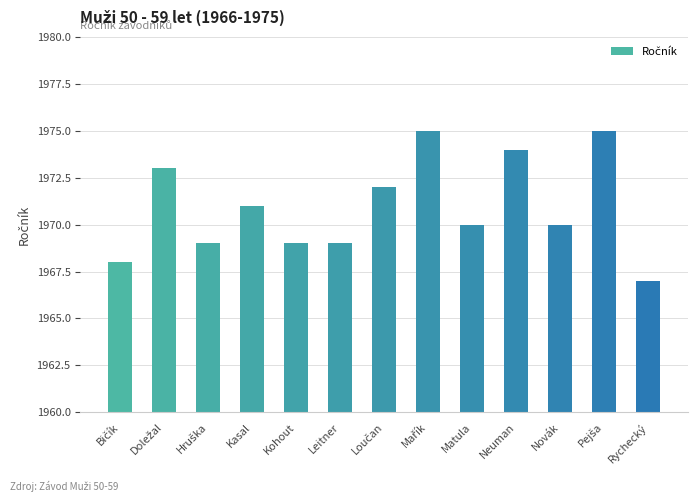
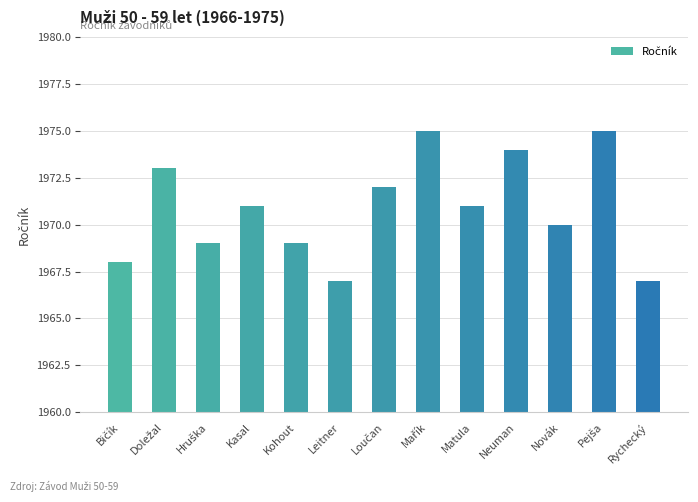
Leitner: 1969 -> 1967
Matula: 1970 -> 1971
